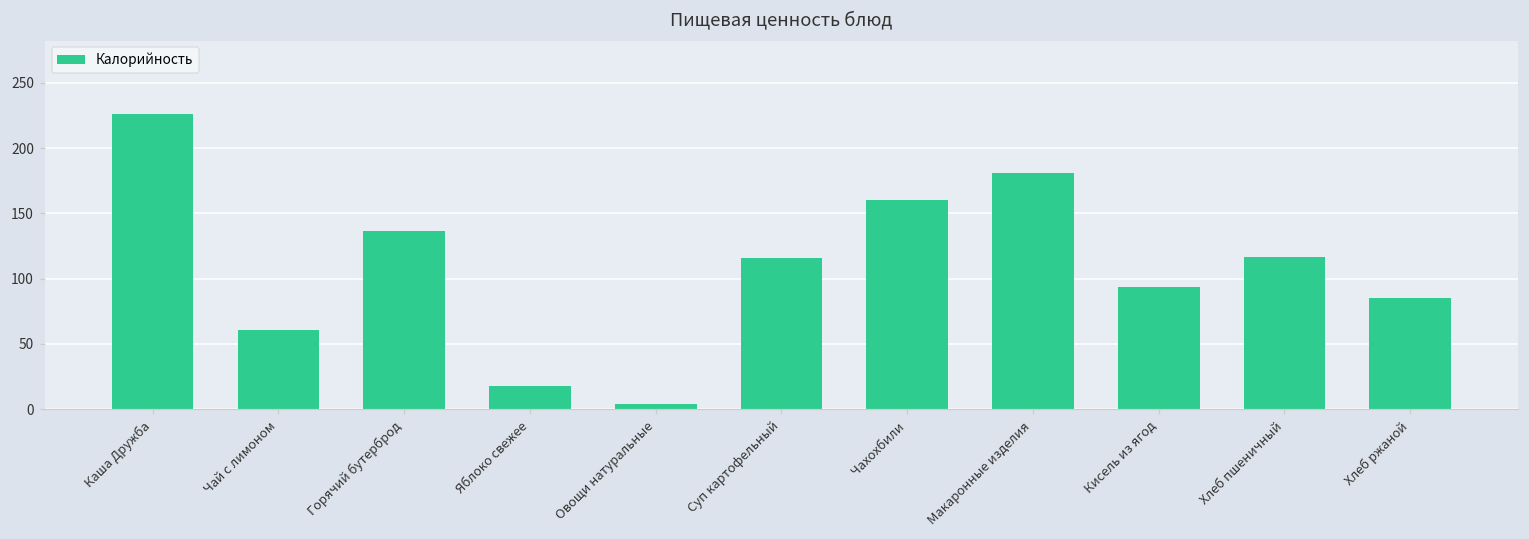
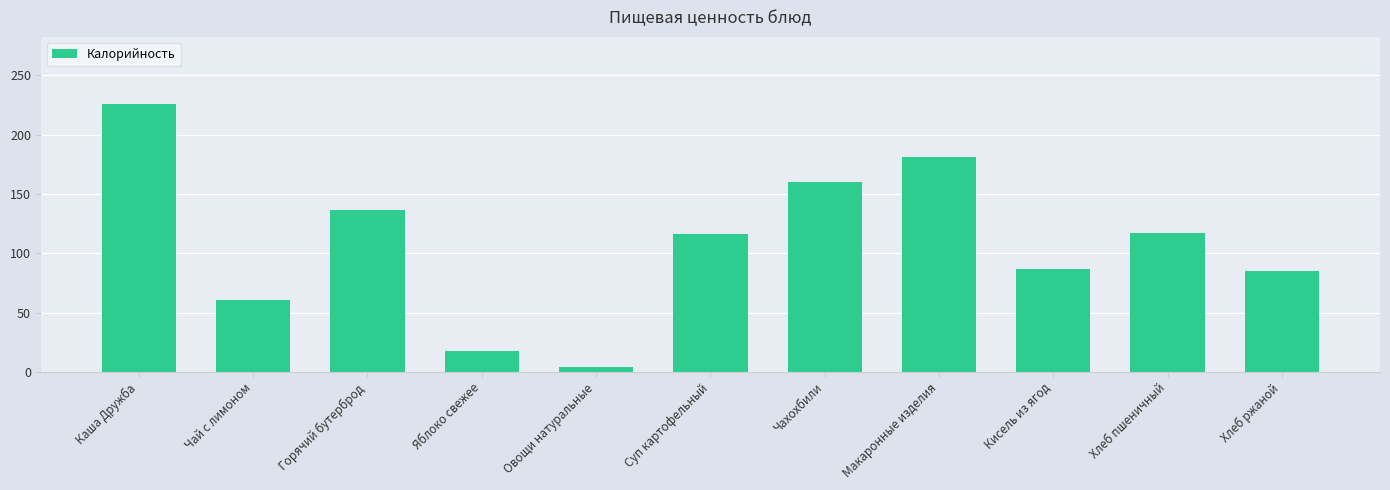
Кисель из ягод: 94 -> 87
